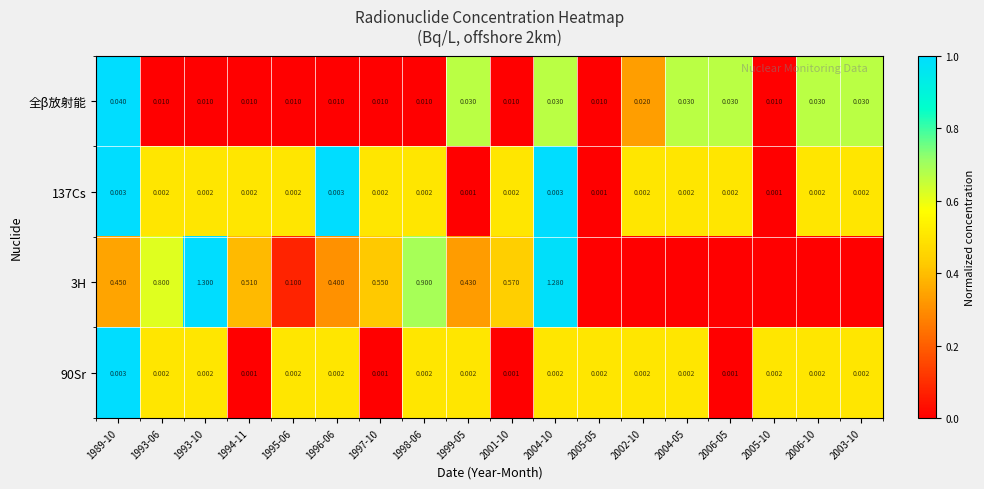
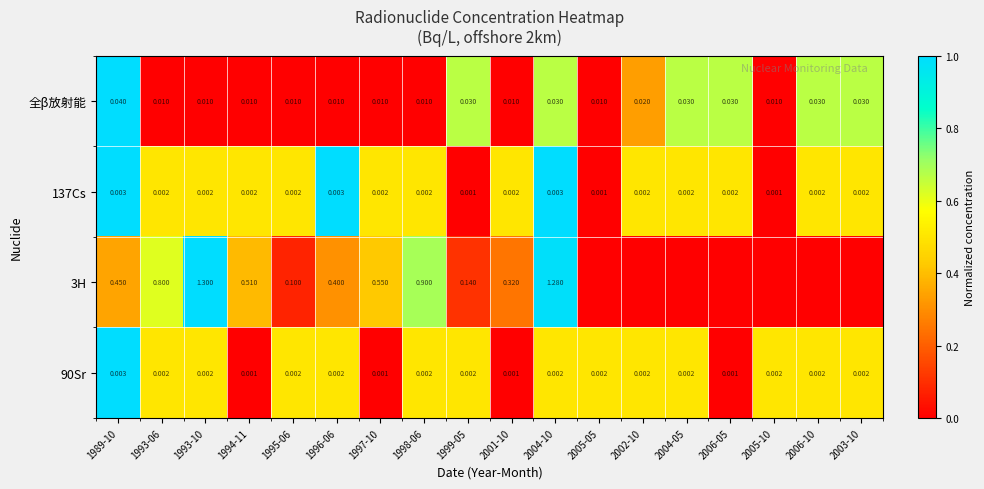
3H, 1999-05: 0.430 -> 0.140
3H, 2001-10: 0.570 -> 0.320
